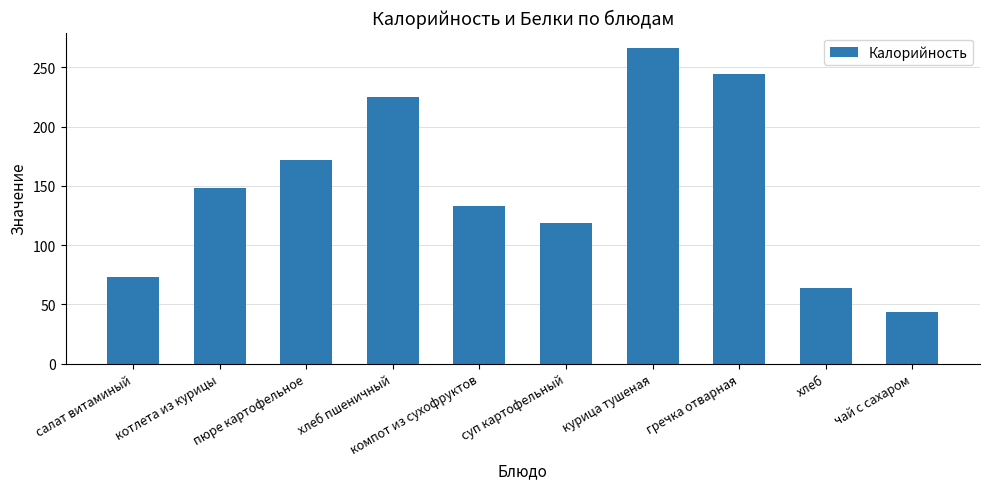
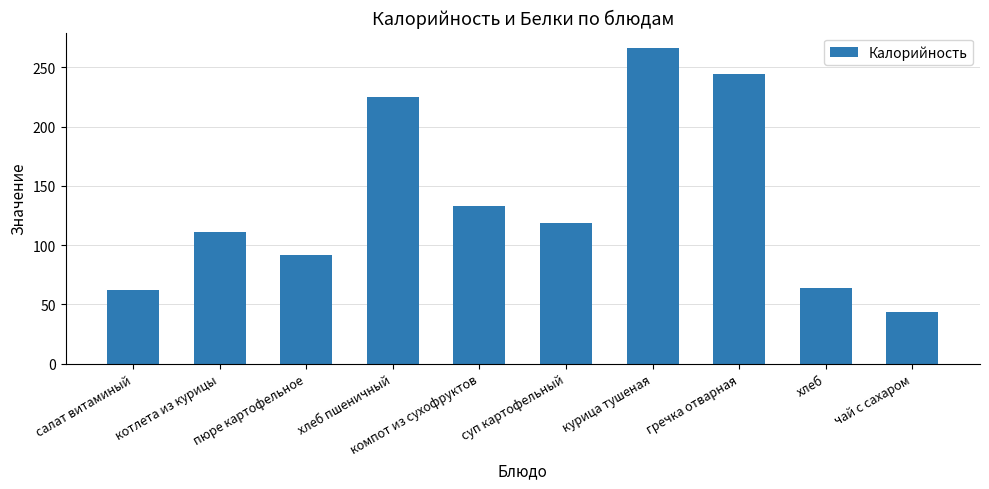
салат витаминый: 73 -> 62
котлета из курицы: 148 -> 111
пюре картофельное: 172 -> 92
